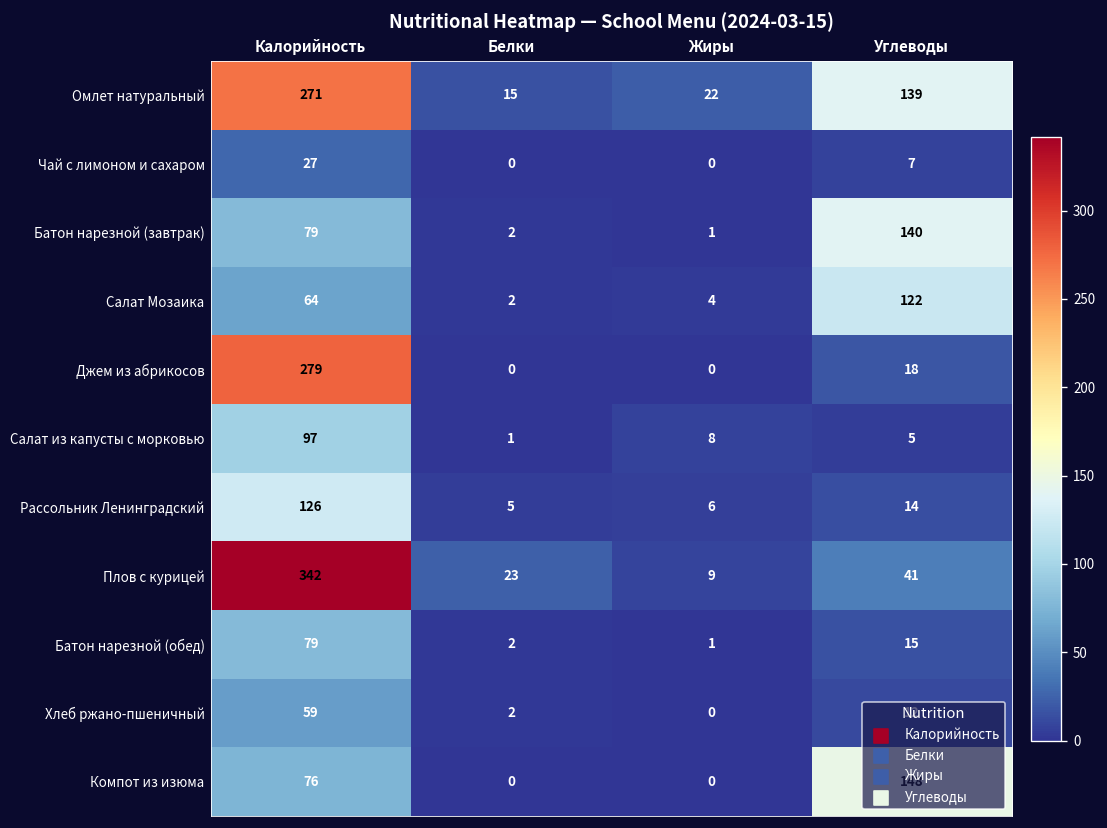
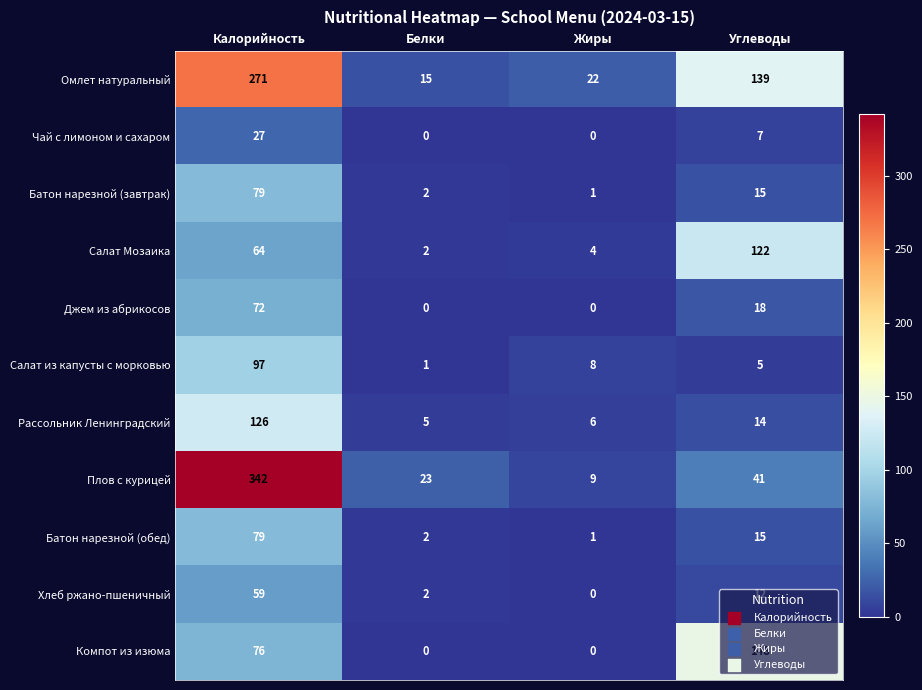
Батон нарезной (завтрак), Углеводы: 140 -> 15
Джем из абрикосов, Калорийность: 279 -> 72
